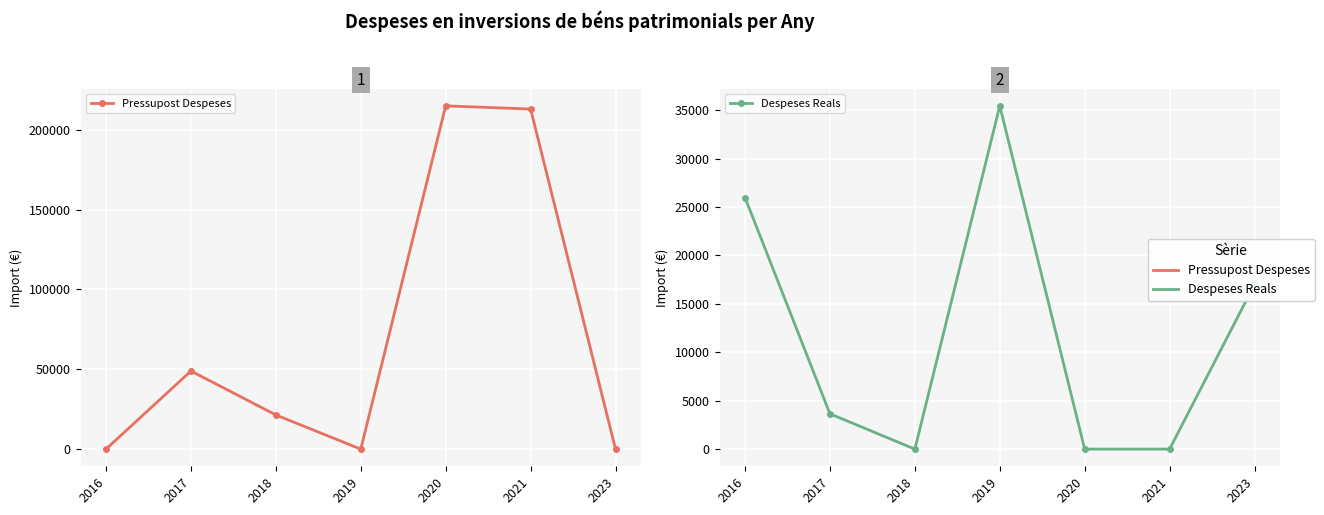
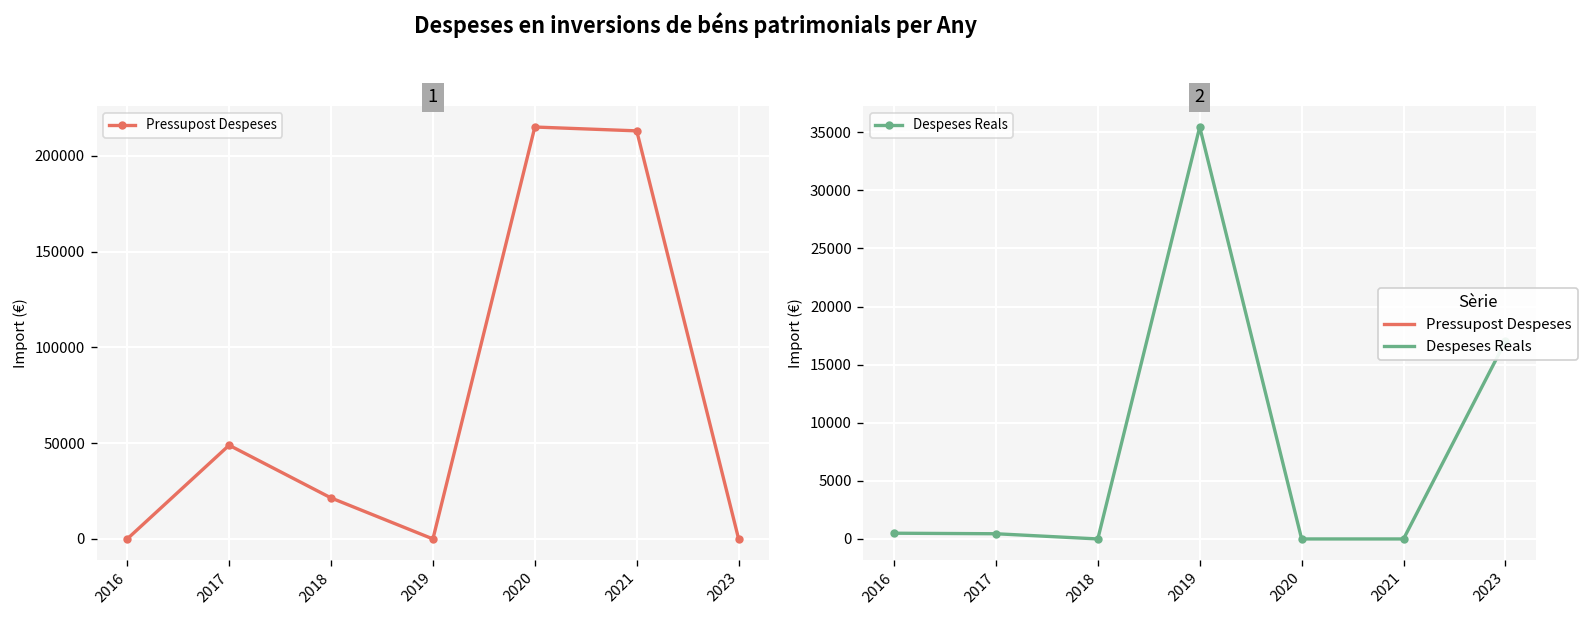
2, 2016: 26000 -> 0
2, 2017: 4000 -> 0
